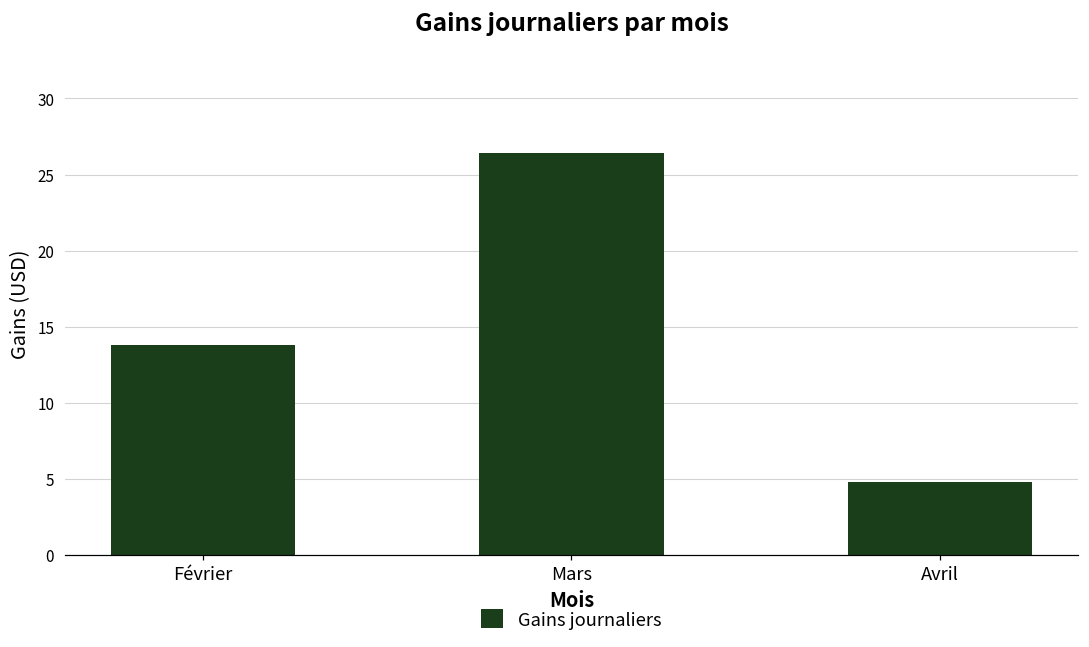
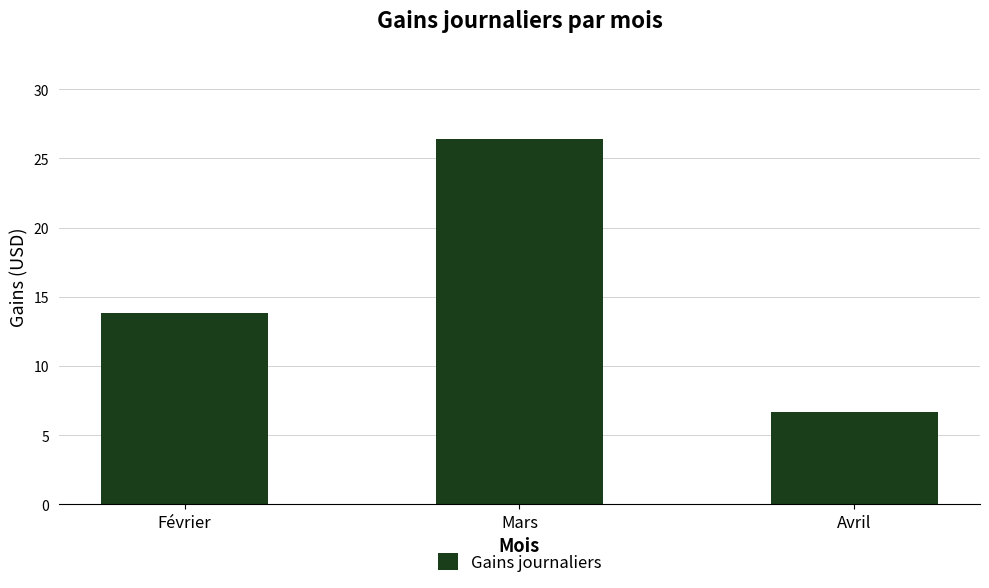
Avril: 4.8 -> 6.7
